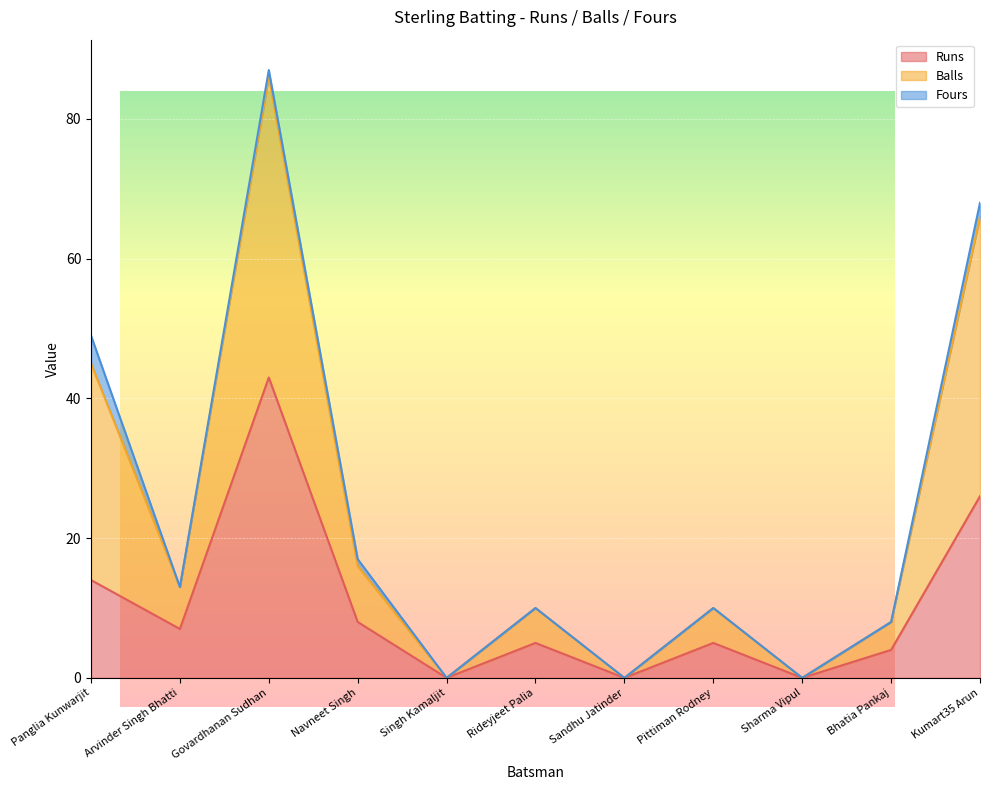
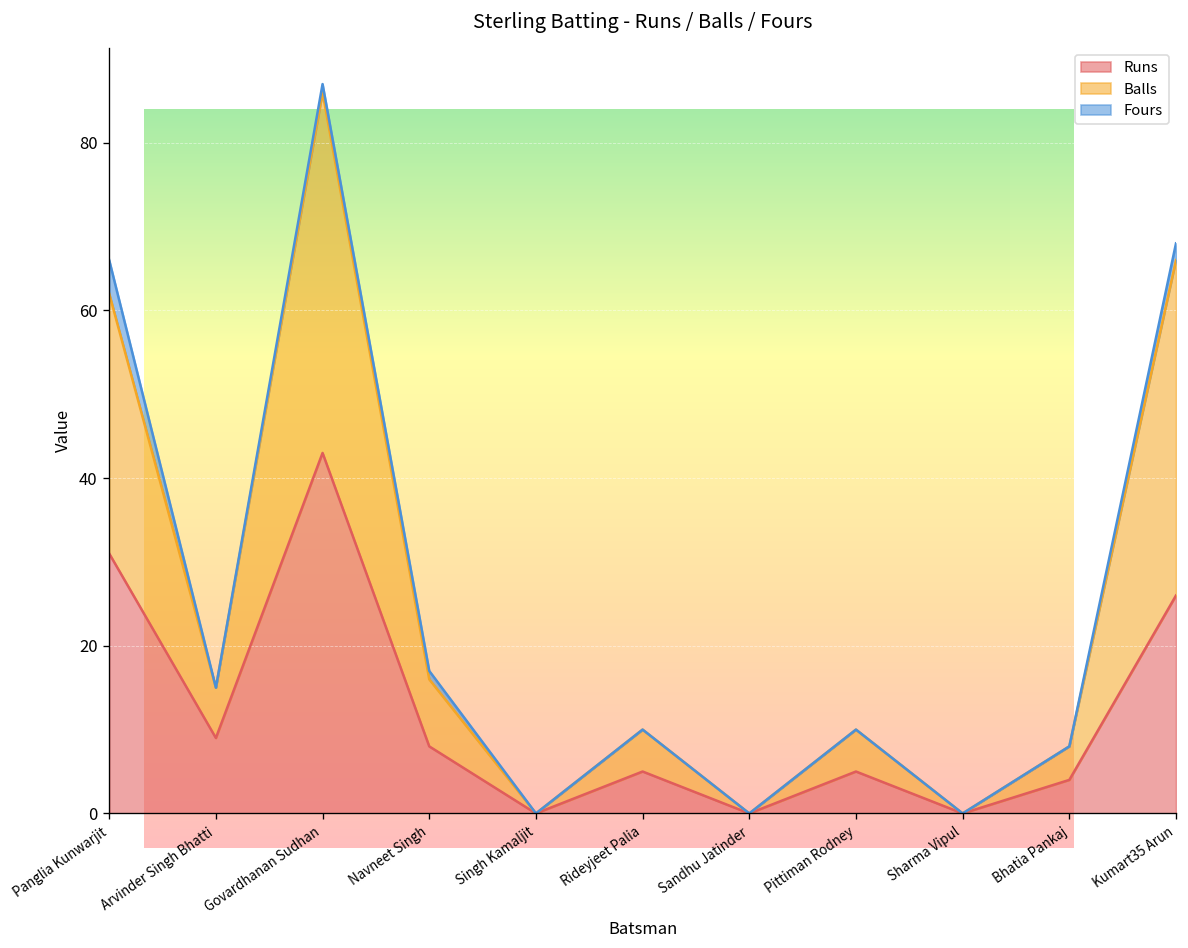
Runs, Panglia Kunwarjit: 14 -> 31
Runs, Arvinder Singh Bhatti: 7 -> 9
